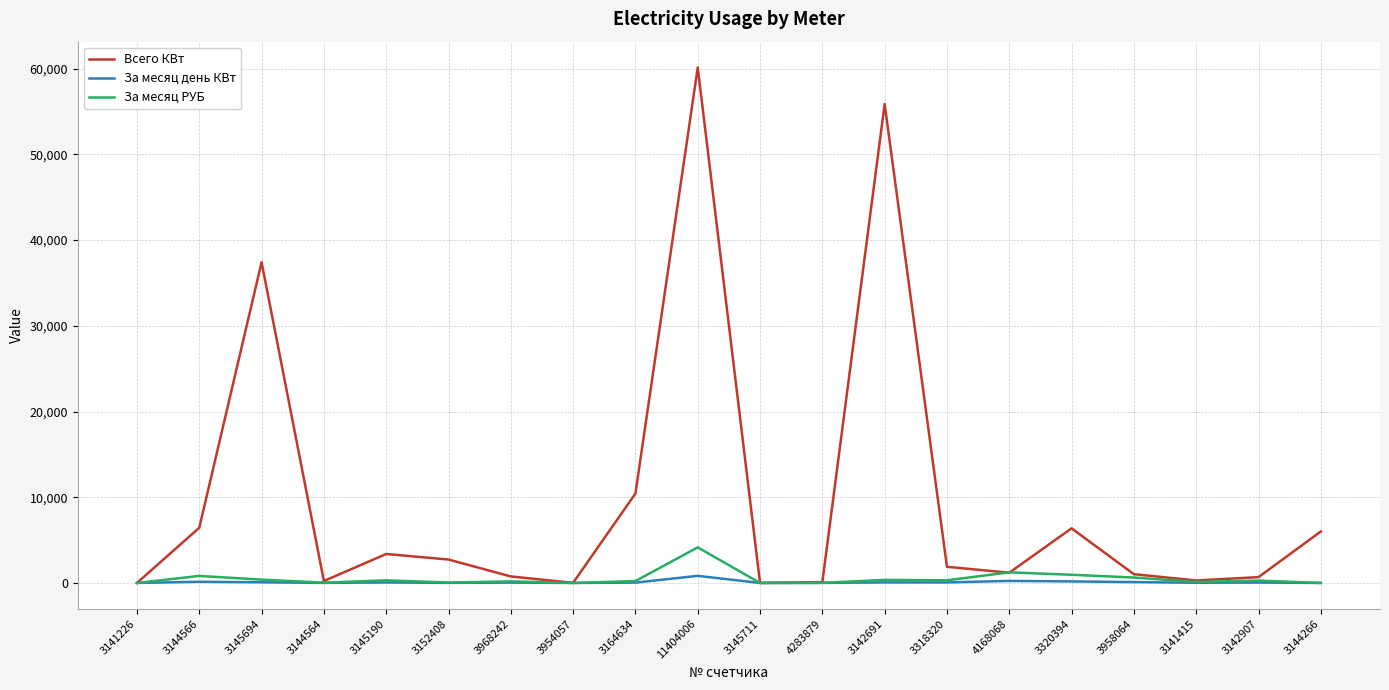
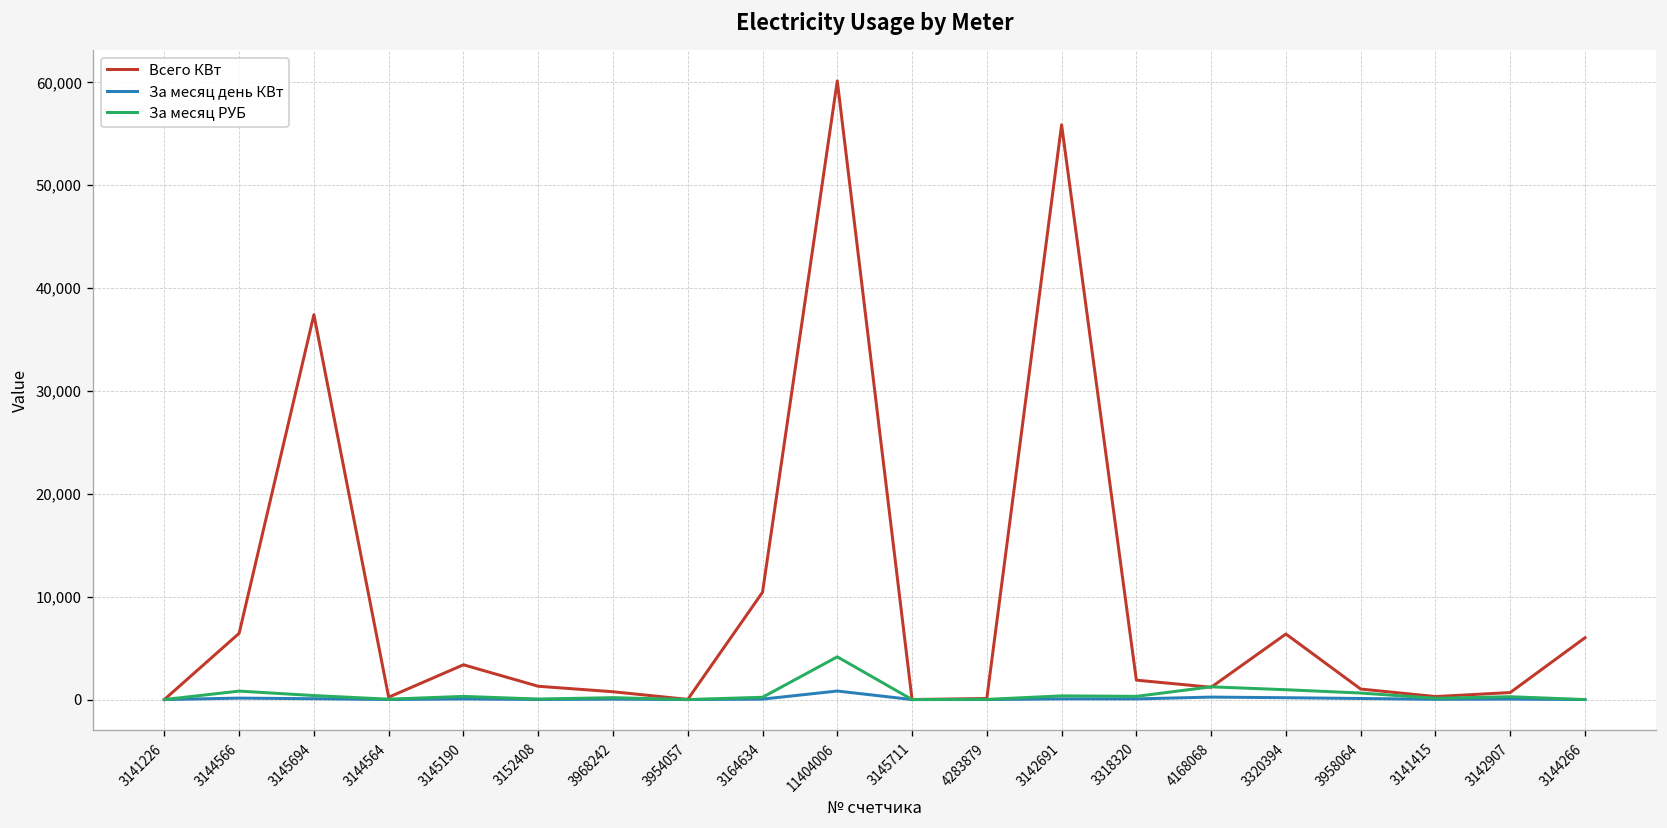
Всего КВт, 3152408: 3,000 -> 1,000
